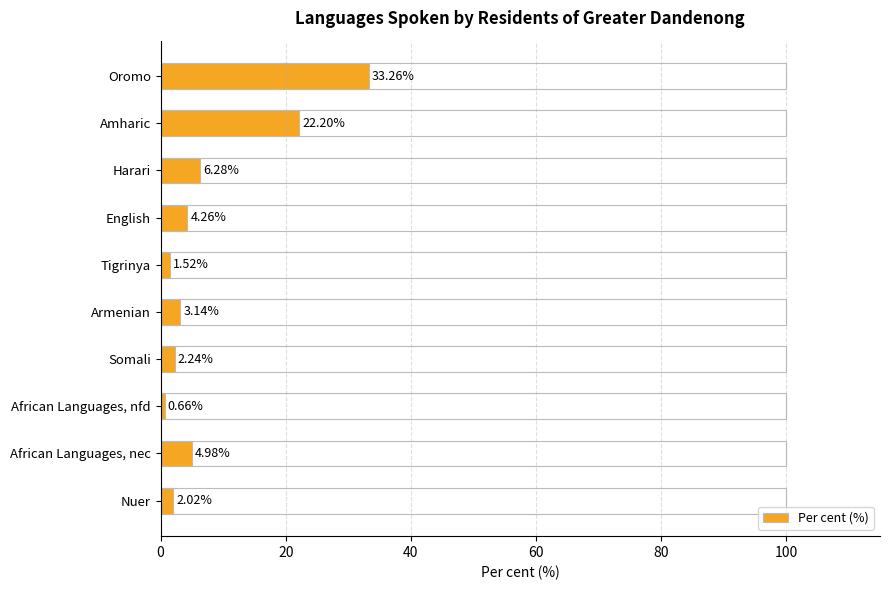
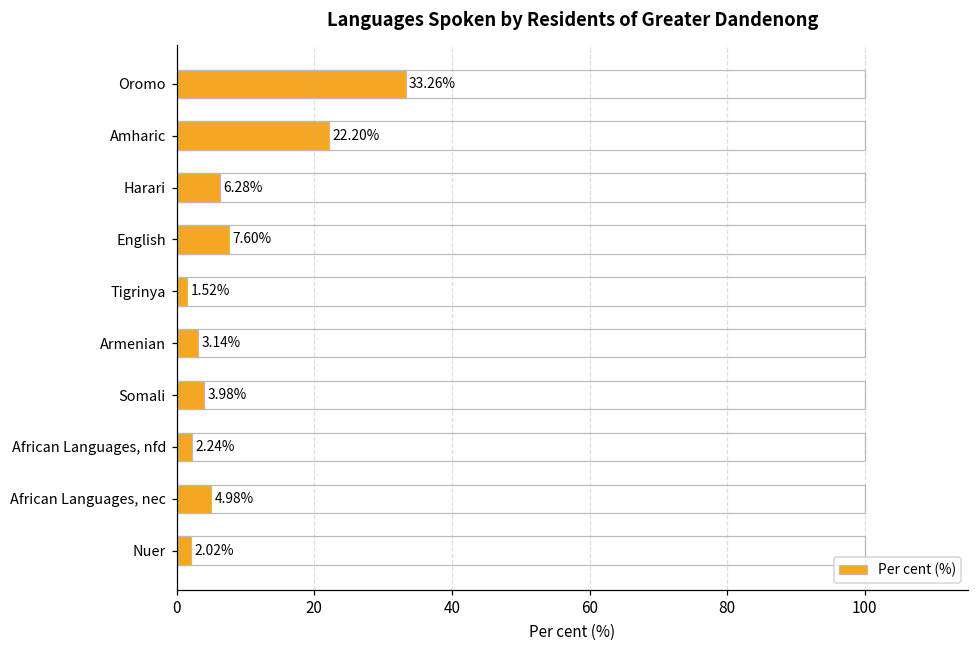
Per cent (%), English: 4.26% -> 7.60%
Per cent (%), Somali: 2.24% -> 3.98%
Per cent (%), African Languages, nfd: 0.66% -> 2.24%
